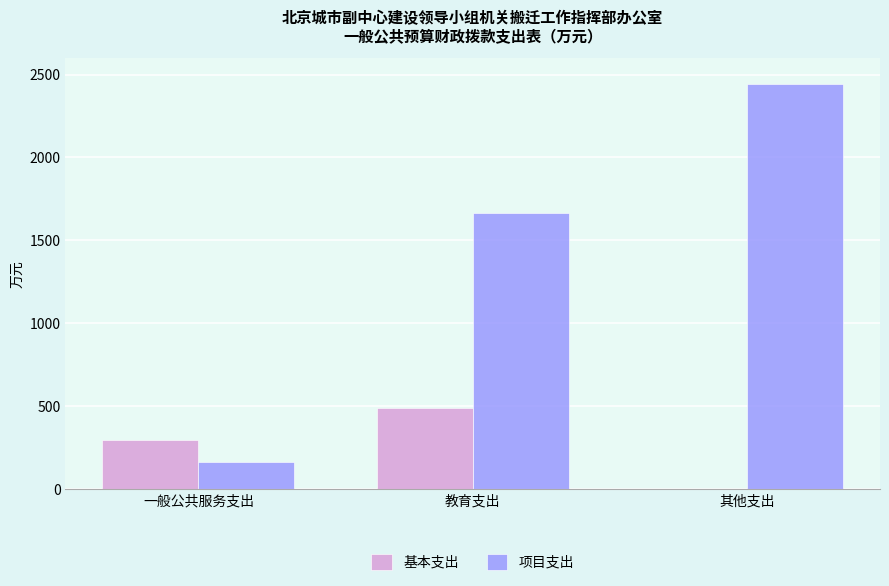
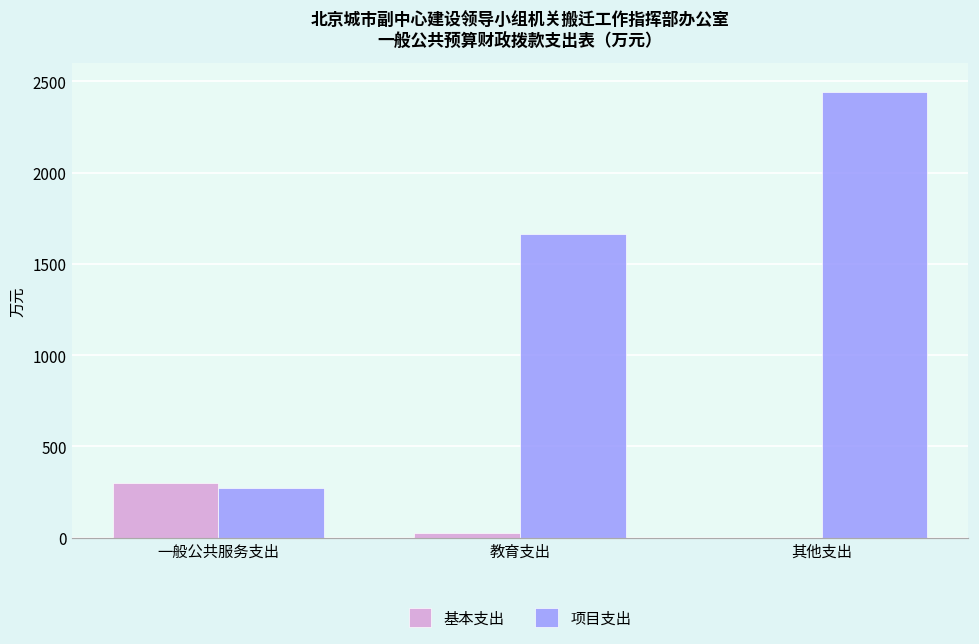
项目支出, 一般公共服务支出: 160 -> 270
基本支出, 教育支出: 490 -> 30
